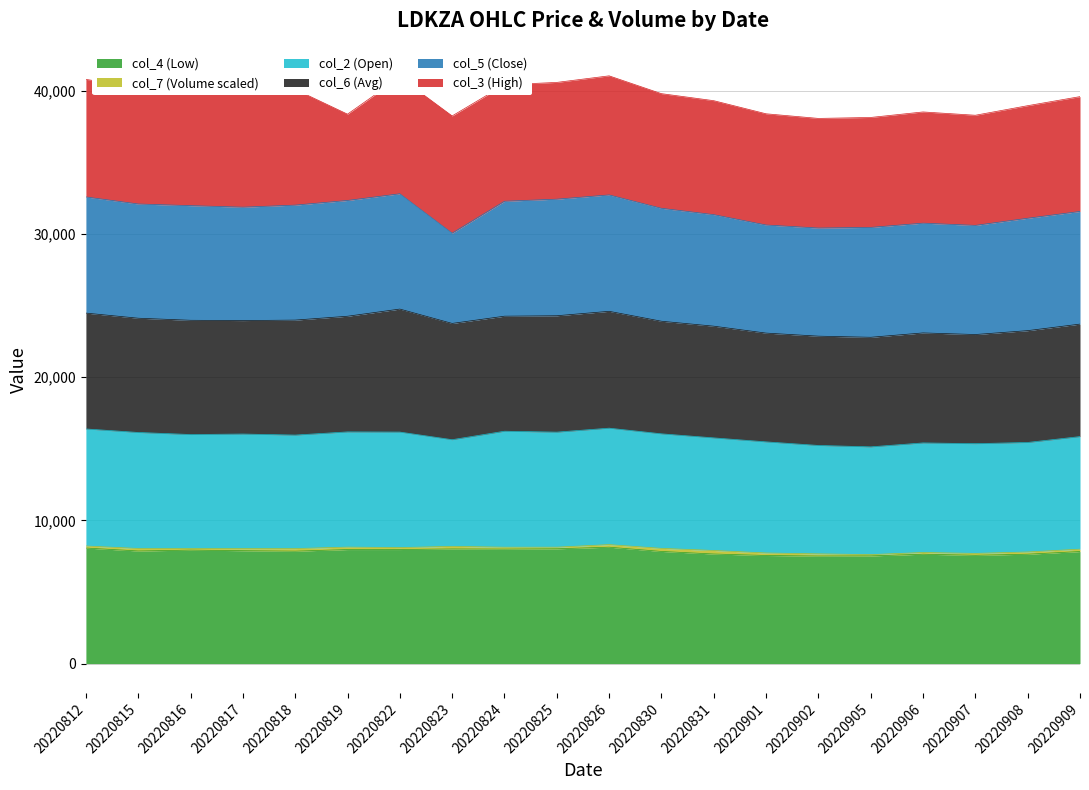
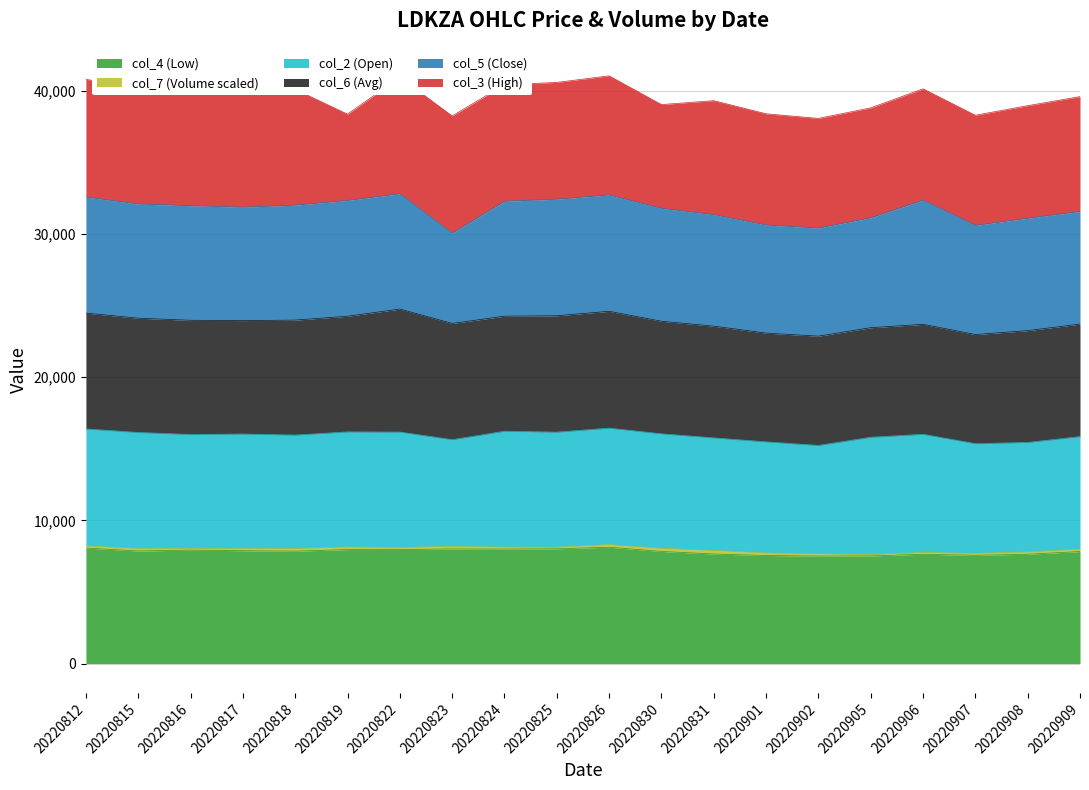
col_3 (High), 20220830: 8,000 -> 7,200
col_2 (Open), 20220905: 7,500 -> 8,200
col_2 (Open), 20220906: 7,700 -> 8,300
col_5 (Close), 20220906: 7,700 -> 8,700
